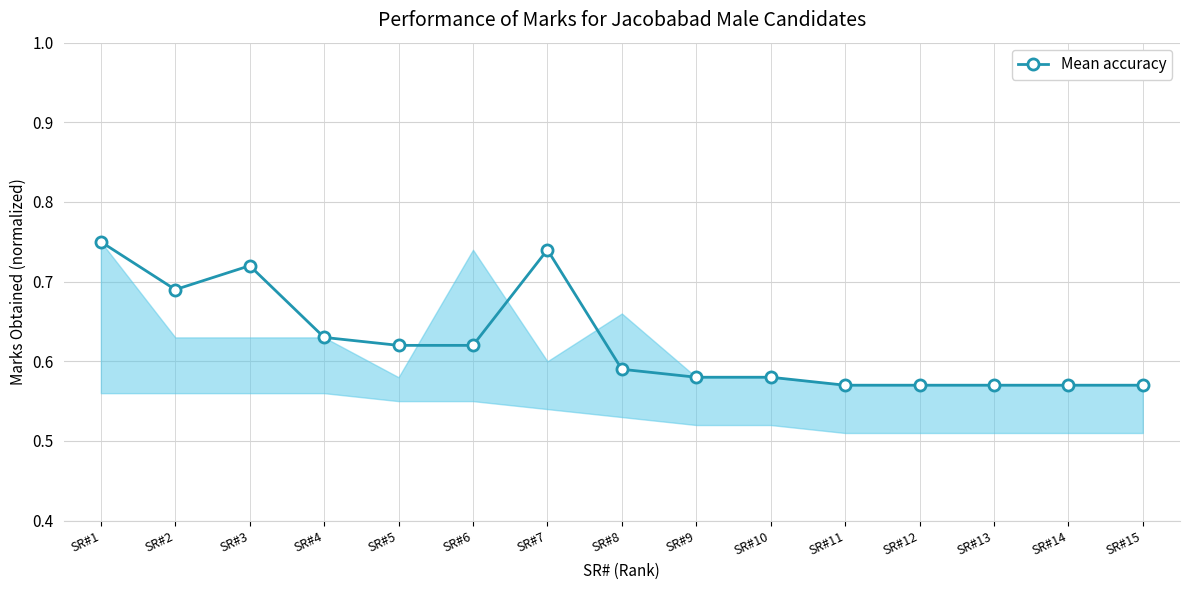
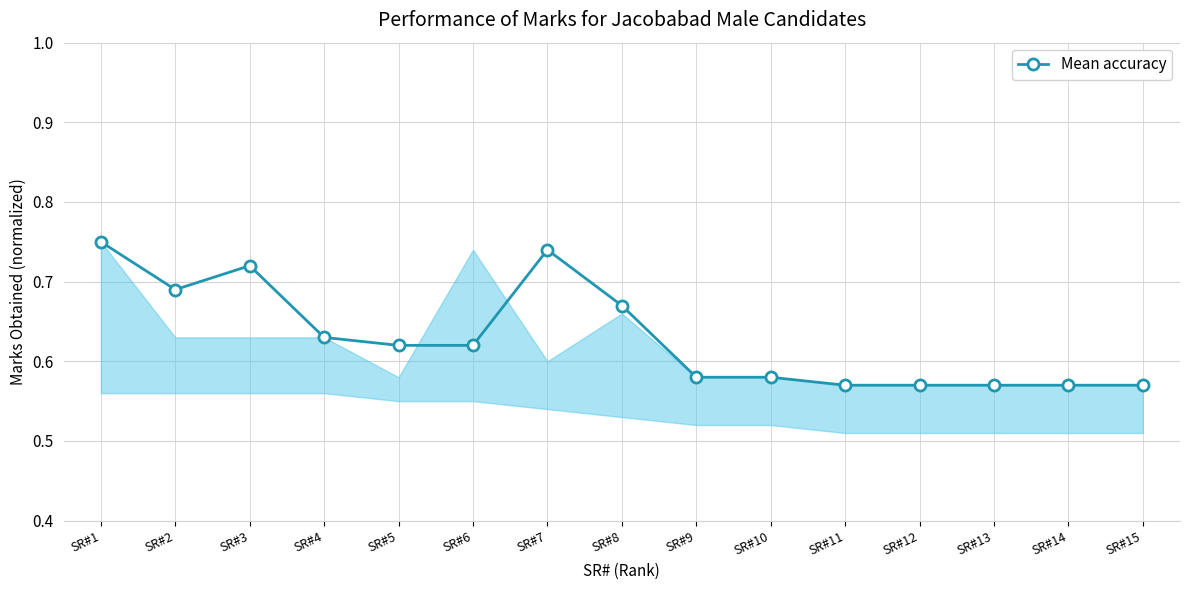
Mean accuracy, SR#8: 0.59 -> 0.67
